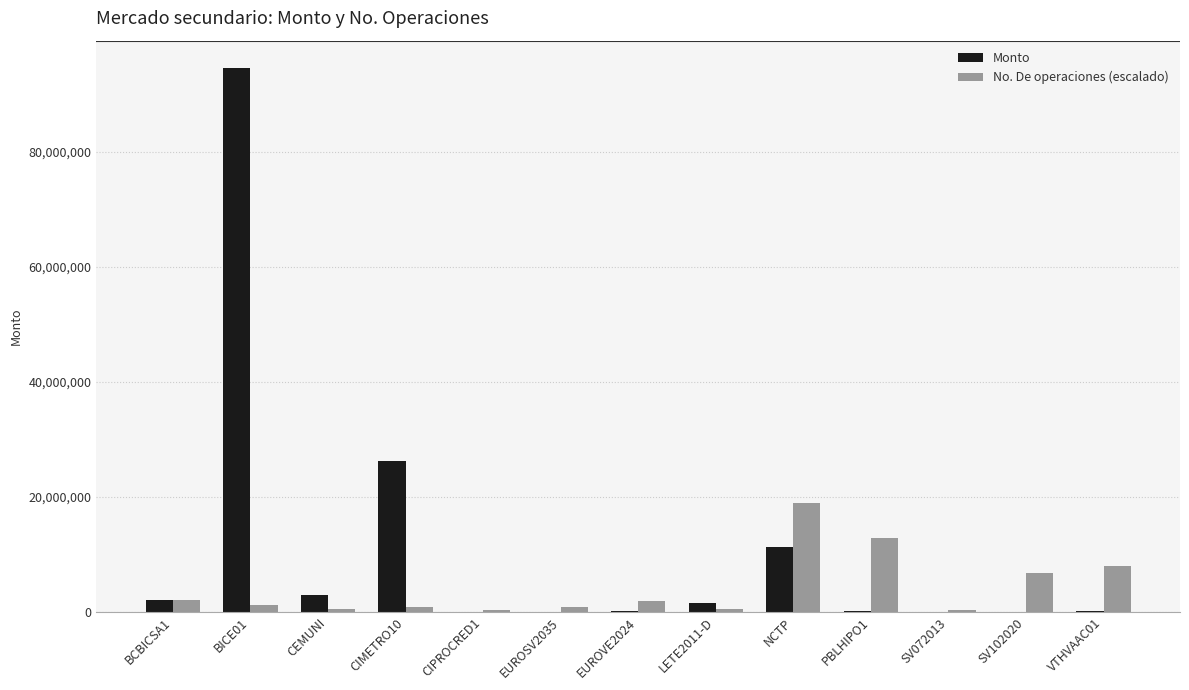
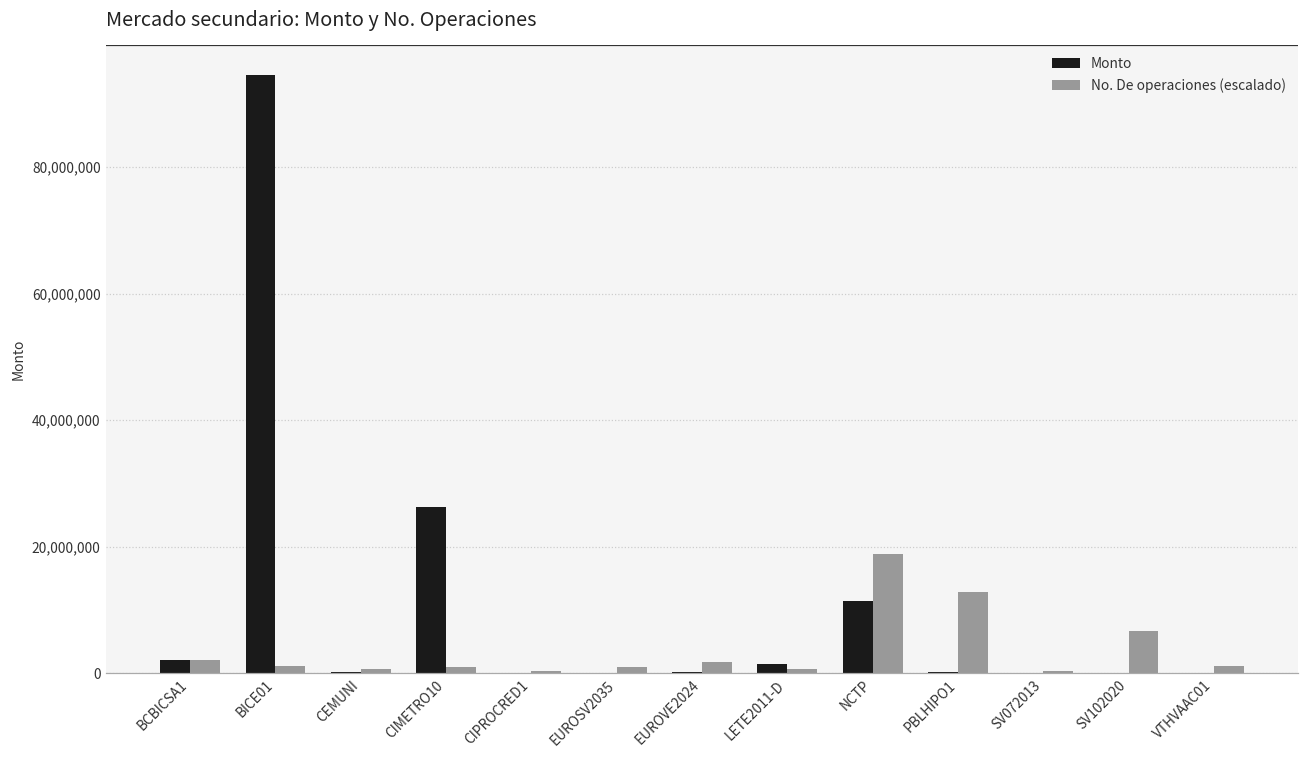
Monto, CEMUNI: 3,000,000 -> 0
No. De operaciones (escalado), VTHVAAC01: 8,000,000 -> 1,000,000
